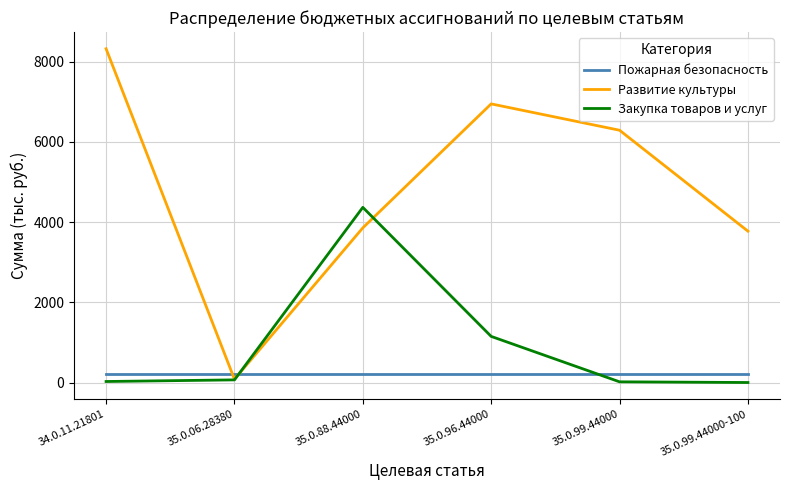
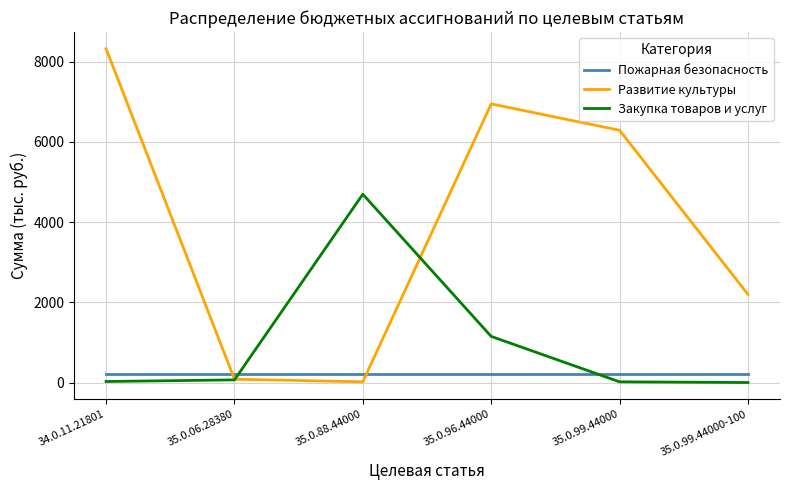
Развитие культуры, 35.0.88.44000: 3900 -> 0
Закупка товаров и услуг, 35.0.88.44000: 4400 -> 4700
Развитие культуры, 35.0.99.44000-100: 3800 -> 2200
